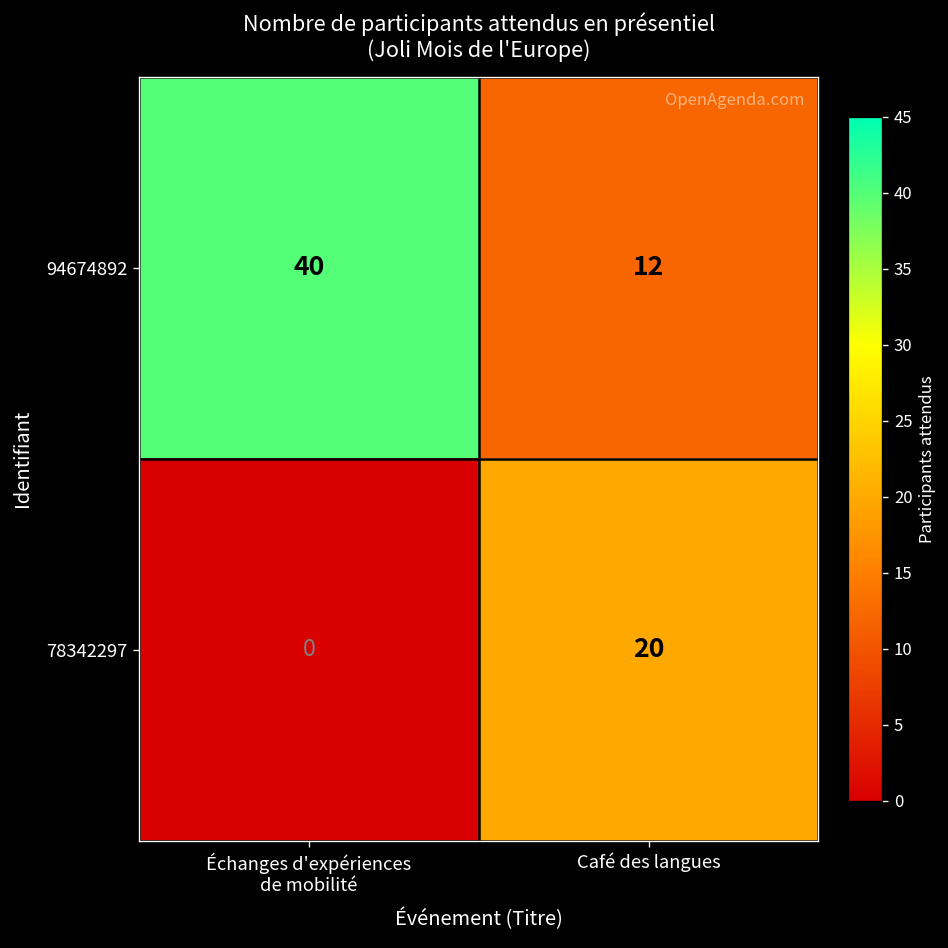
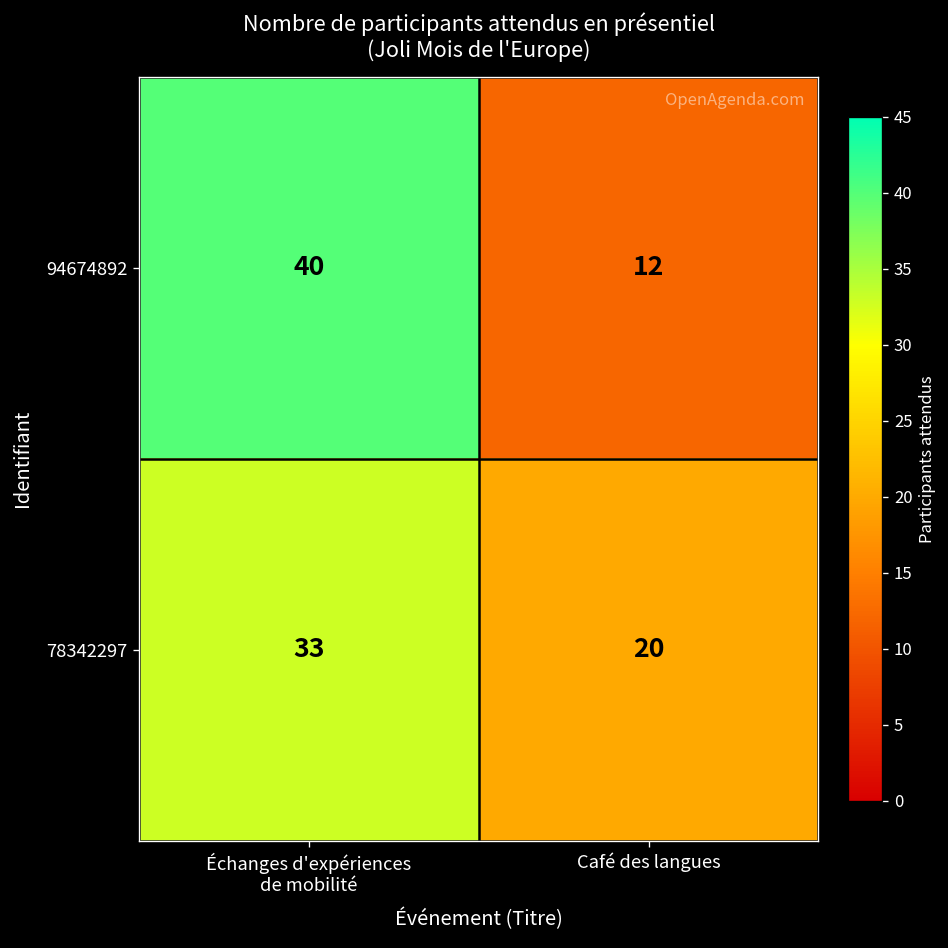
78342297, Échanges d'expériences de mobilité: 0 -> 33
